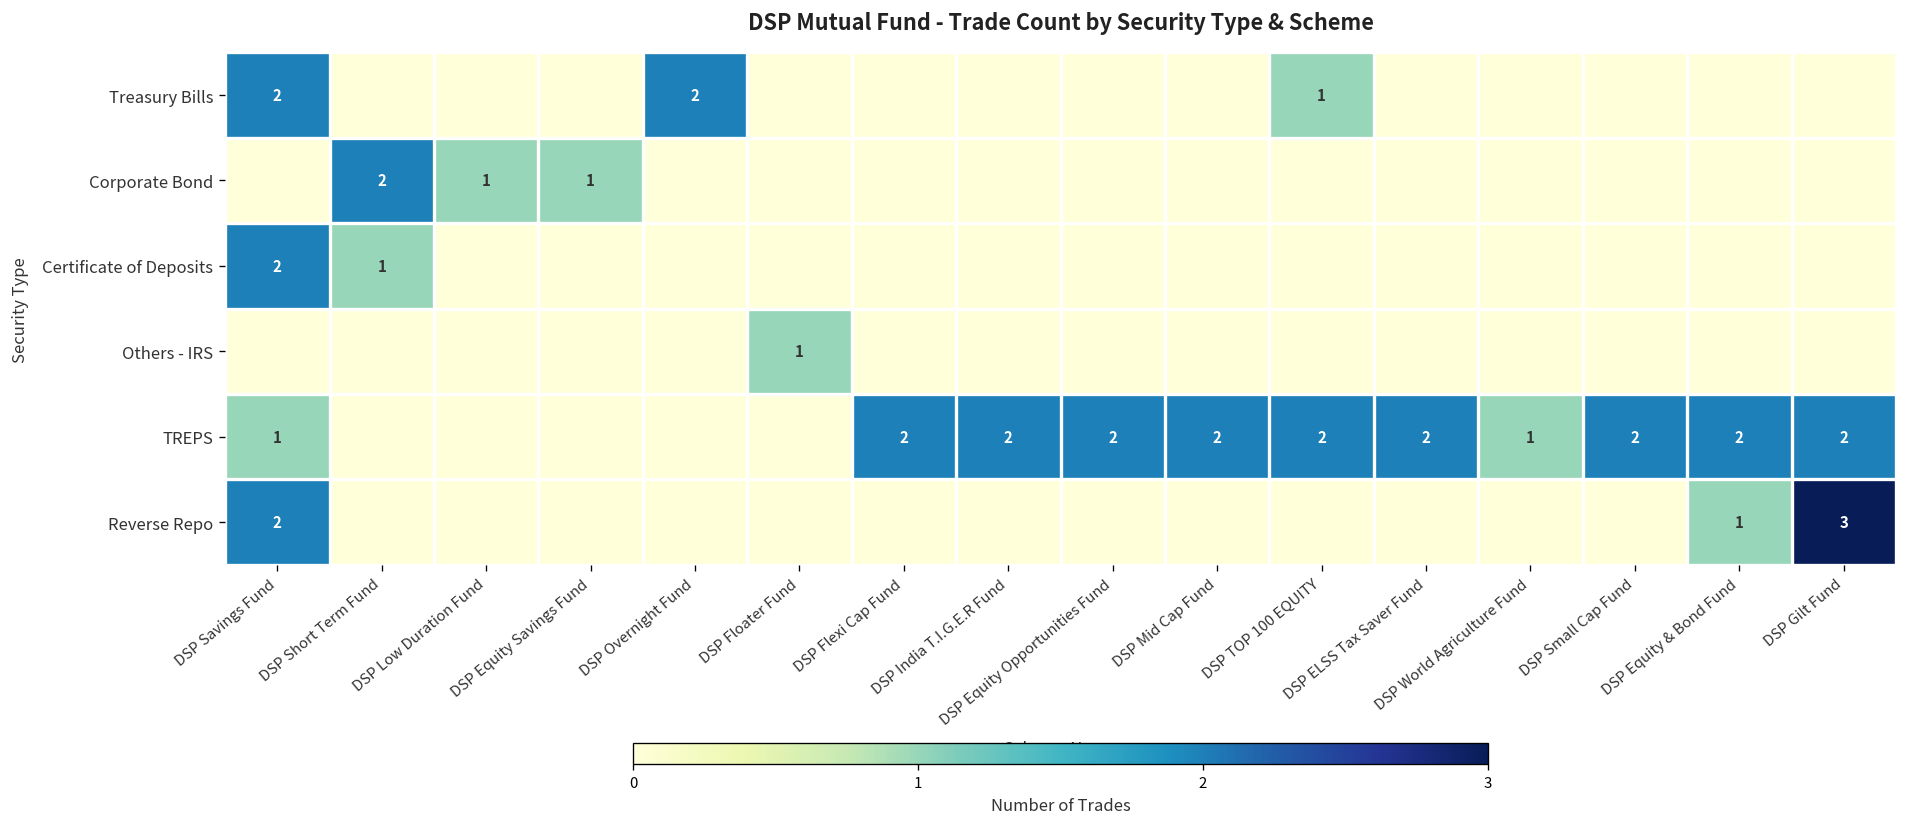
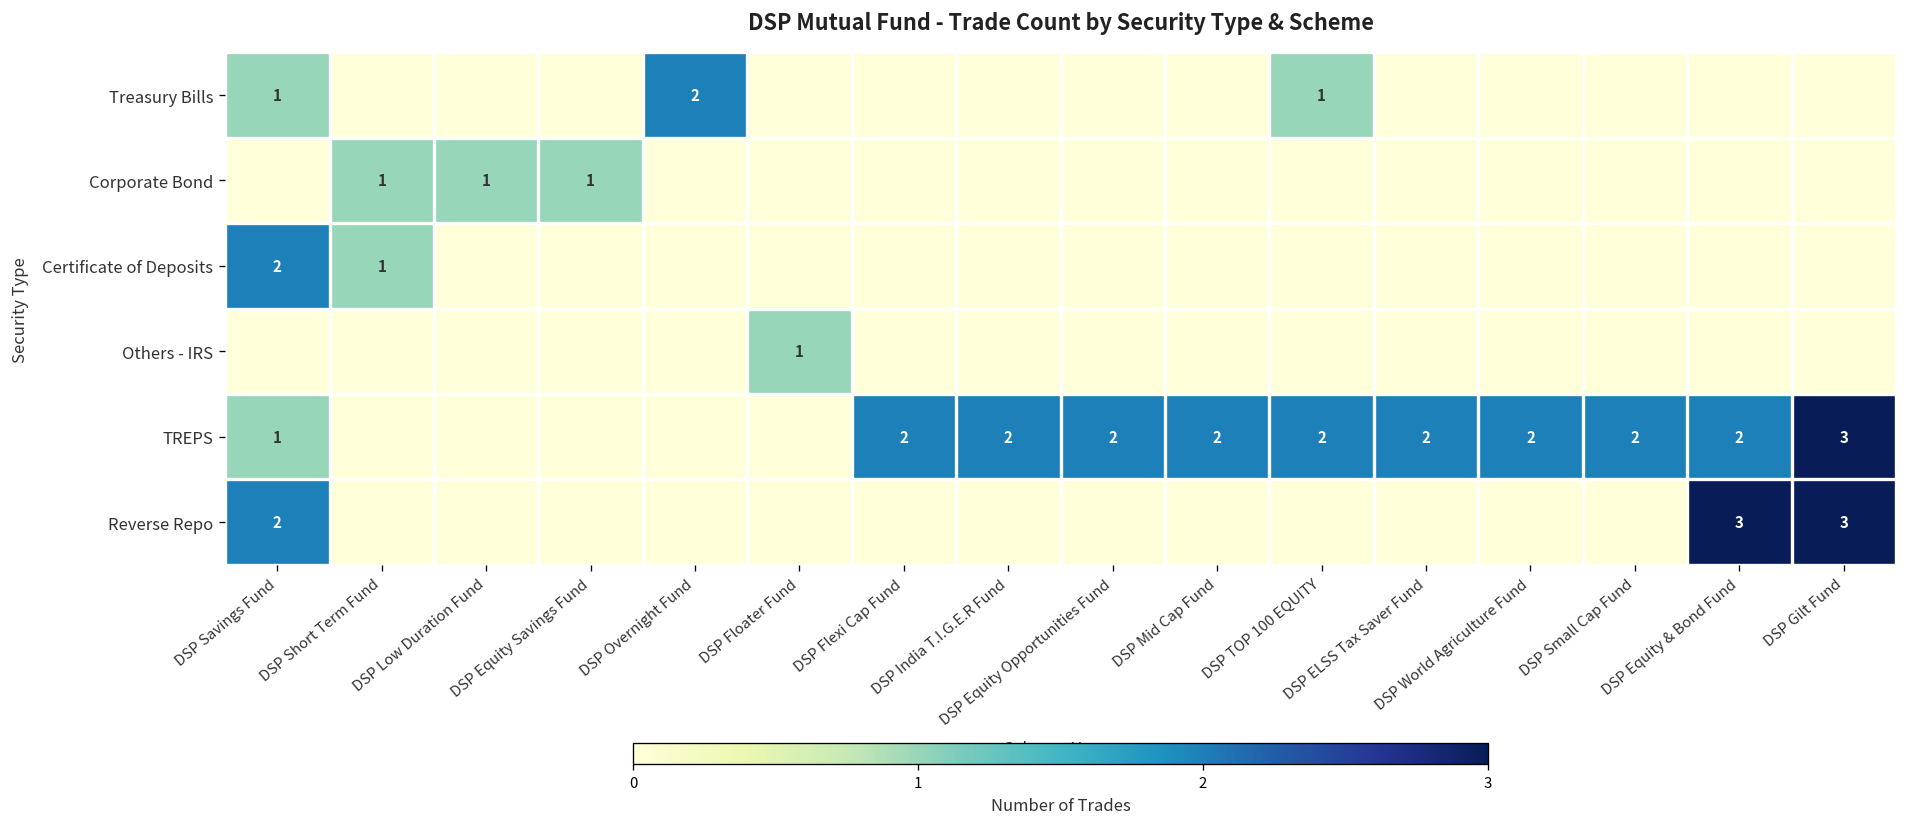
Treasury Bills, DSP Savings Fund: 2 -> 1
Corporate Bond, DSP Short Term Fund: 2 -> 1
TREPS, DSP World Agriculture Fund: 1 -> 2
TREPS, DSP Gilt Fund: 2 -> 3
Reverse Repo, DSP Equity & Bond Fund: 1 -> 3
